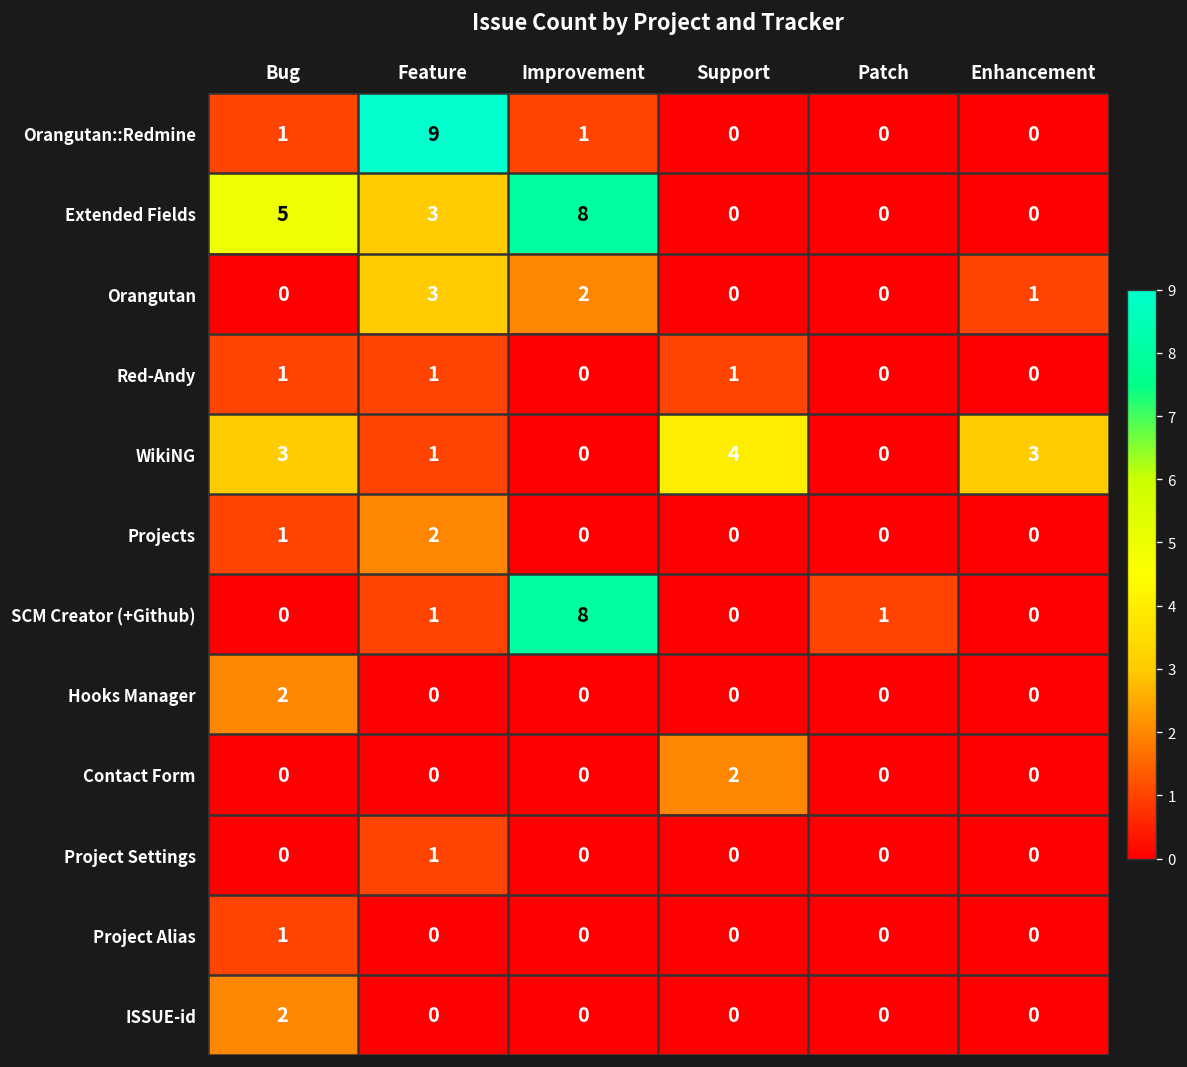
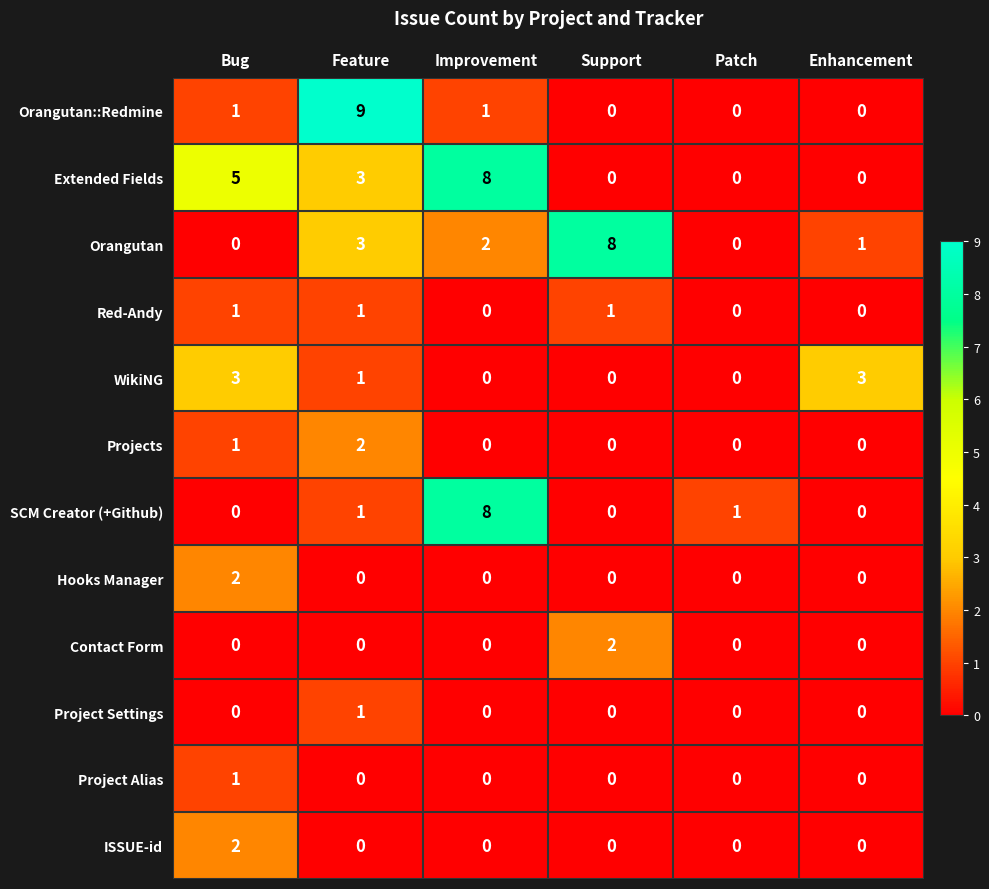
Orangutan, Support: 0 -> 8
WikiNG, Support: 4 -> 0
